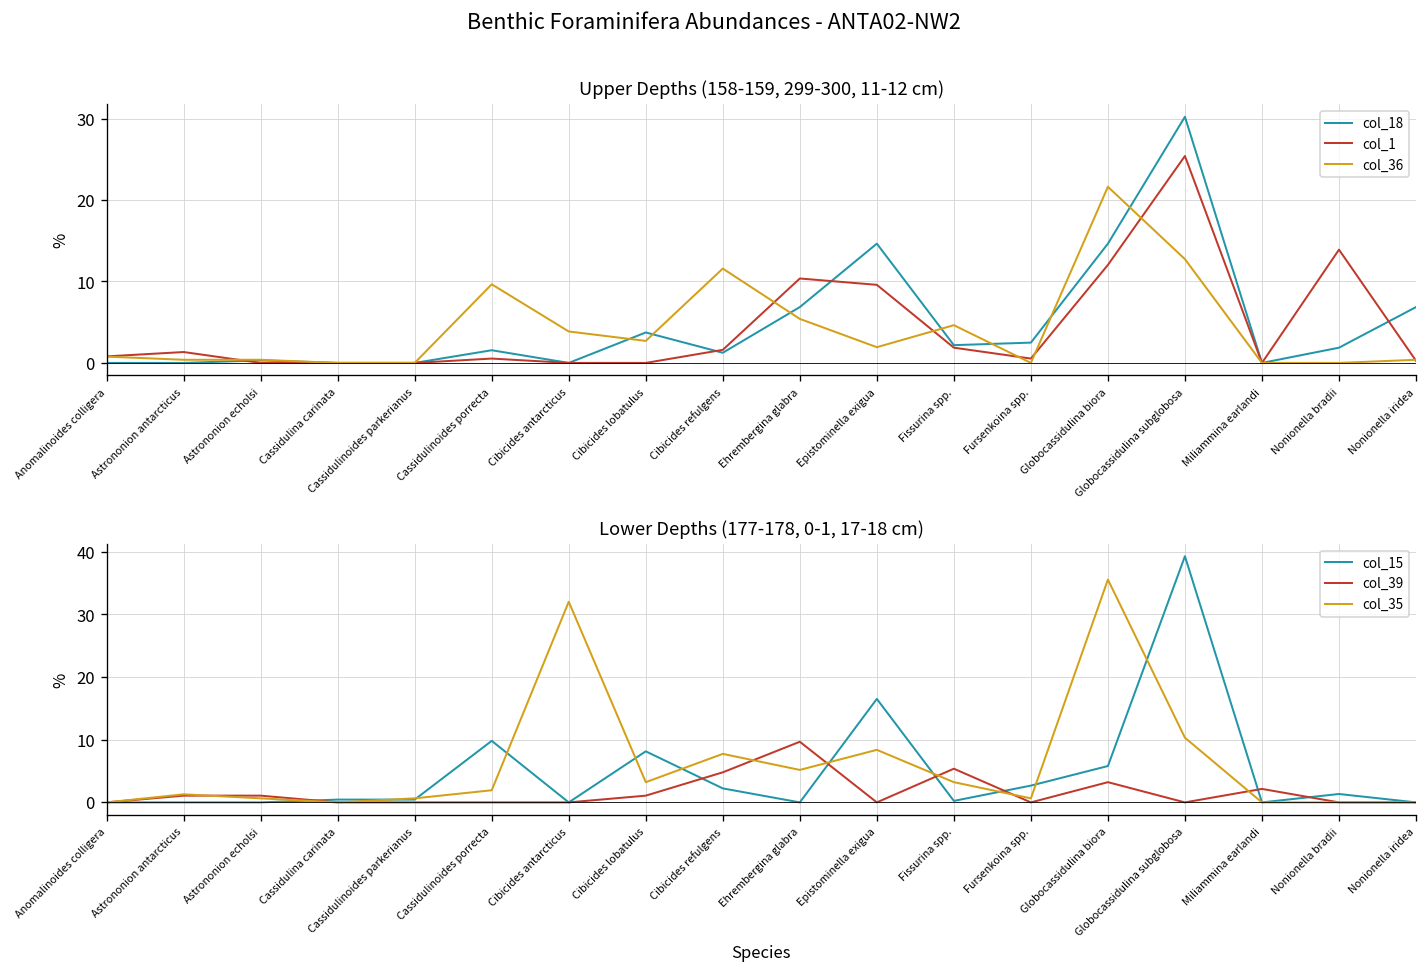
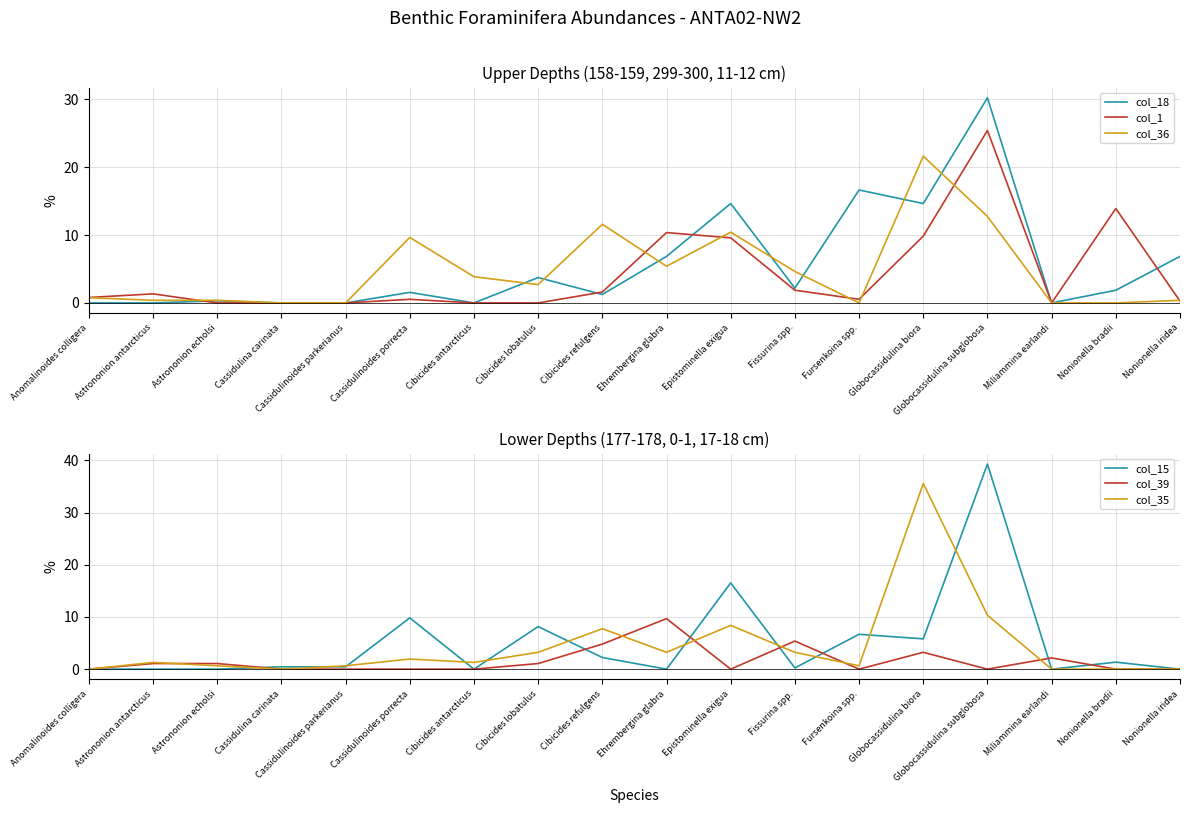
Upper Depths (158-159, 299-300, 11-12 cm), col_36, Epistominella exigua: 2 -> 10
Upper Depths (158-159, 299-300, 11-12 cm), col_18, Fursenkoina spp.: 2 -> 17
Upper Depths (158-159, 299-300, 11-12 cm), col_1, Globocassidulina biora: 12 -> 10
Lower Depths (177-178, 0-1, 17-18 cm), col_35, Cibicides antarcticus: 32 -> 1
Lower Depths (177-178, 0-1, 17-18 cm), col_35, Ehrembergina glabra: 5 -> 3
Lower Depths (177-178, 0-1, 17-18 cm), col_15, Fursenkoina spp.: 3 -> 7
